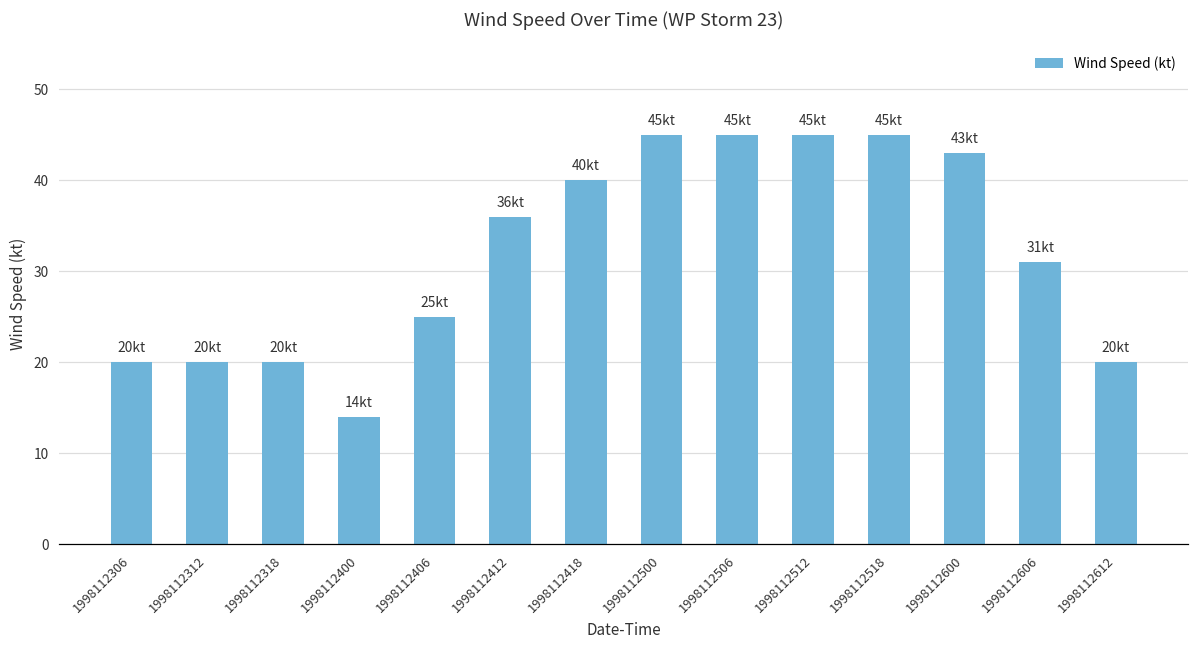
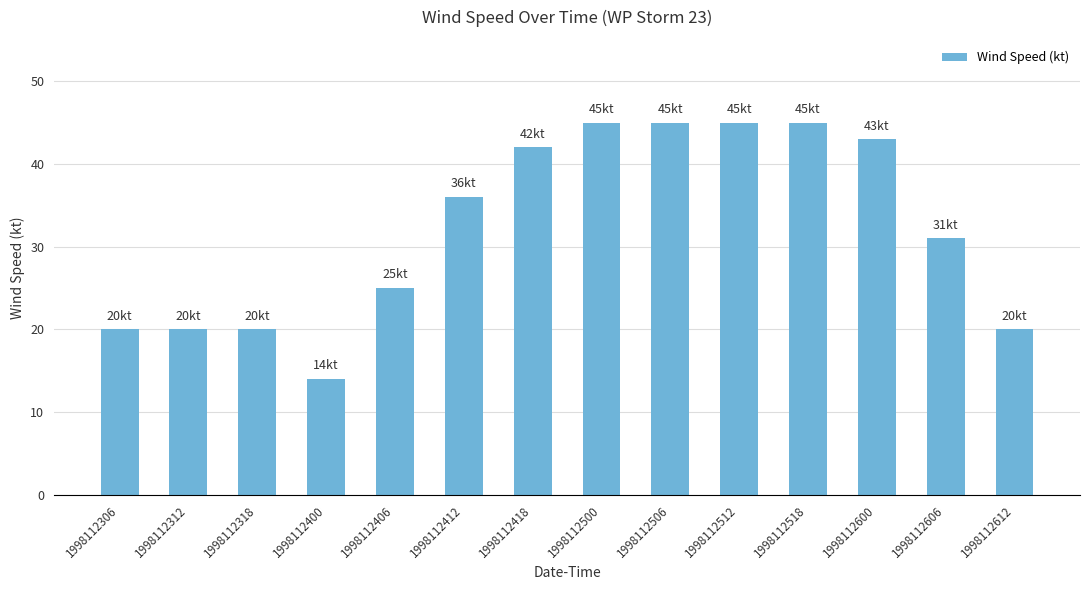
1998112418: 40 -> 42
